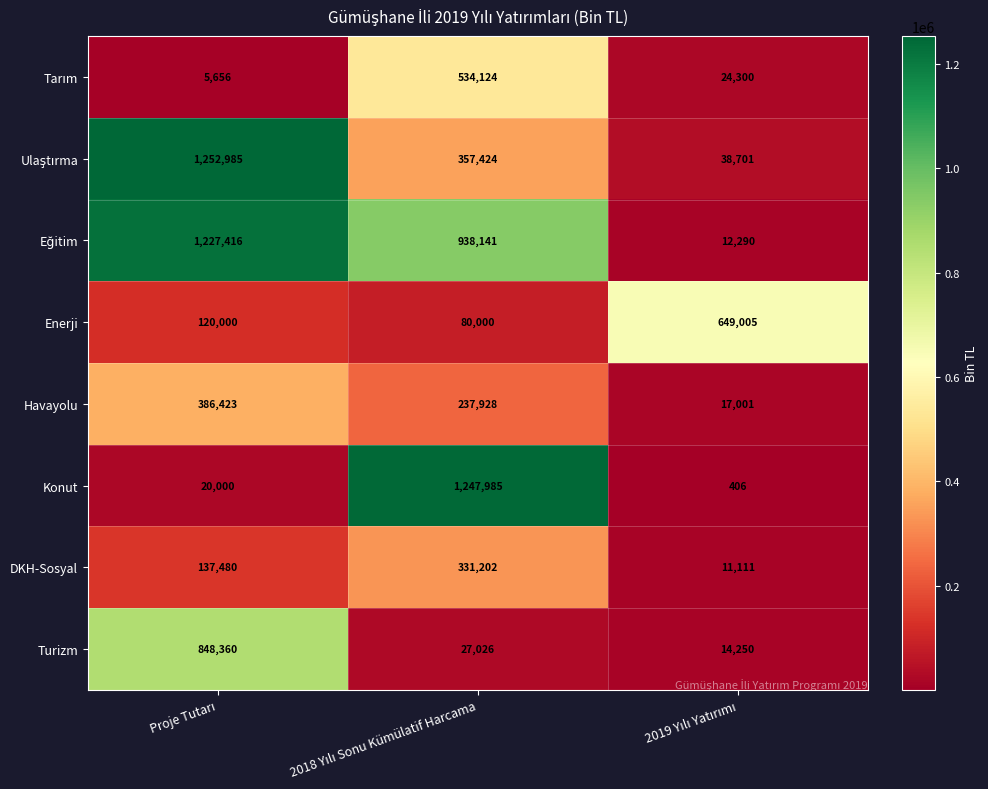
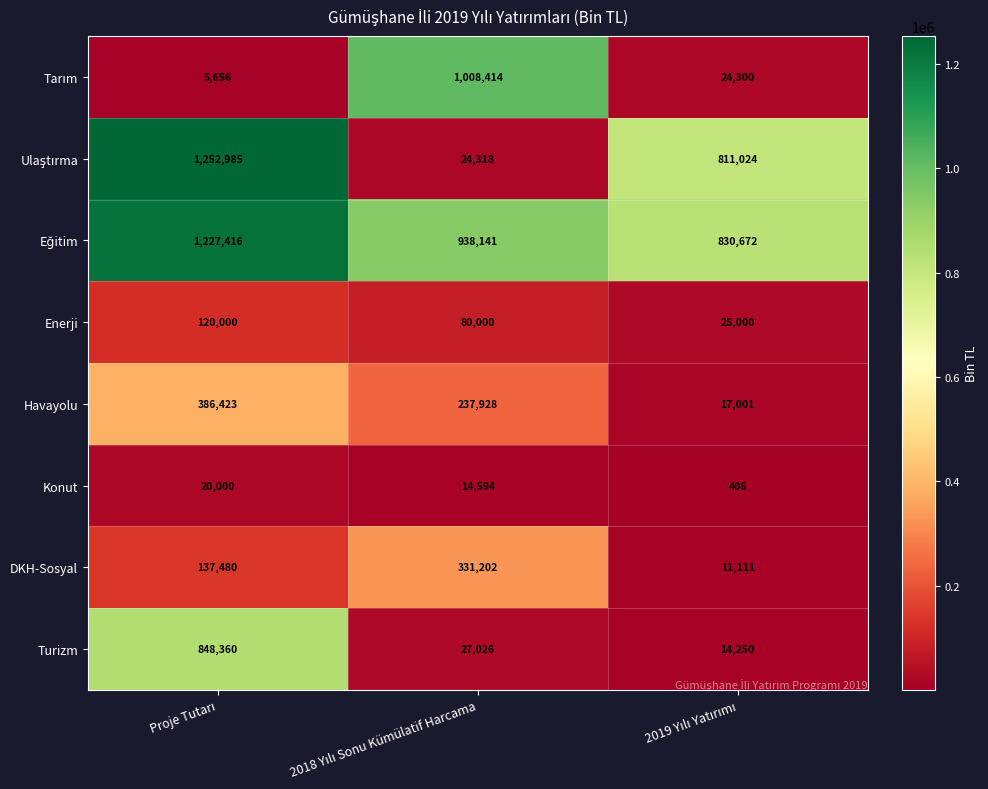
Tarım, 2018 Yılı Sonu Kümülatif Harcama: 534,124 -> 1,008,414
Ulaştırma, 2018 Yılı Sonu Kümülatif Harcama: 357,424 -> 24,318
Ulaştırma, 2019 Yılı Yatırımı: 38,701 -> 811,024
Eğitim, 2019 Yılı Yatırımı: 12,290 -> 830,672
Enerji, 2019 Yılı Yatırımı: 649,005 -> 25,000
Konut, 2018 Yılı Sonu Kümülatif Harcama: 1,247,985 -> 14,594
